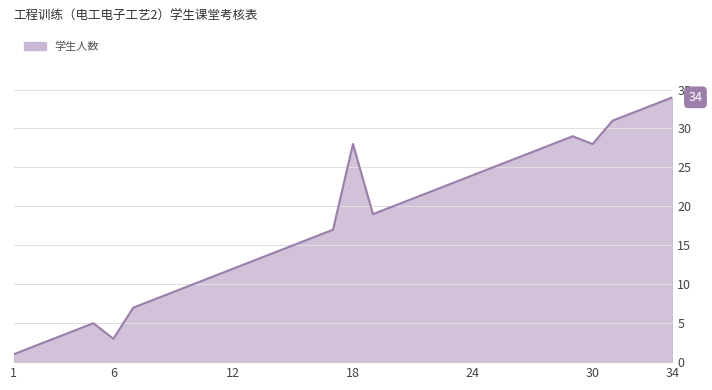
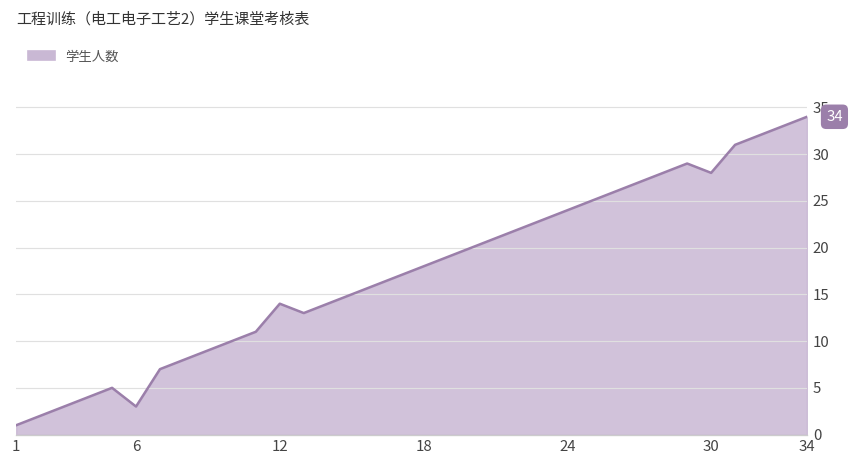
12: 12 -> 14
18: 28 -> 18
